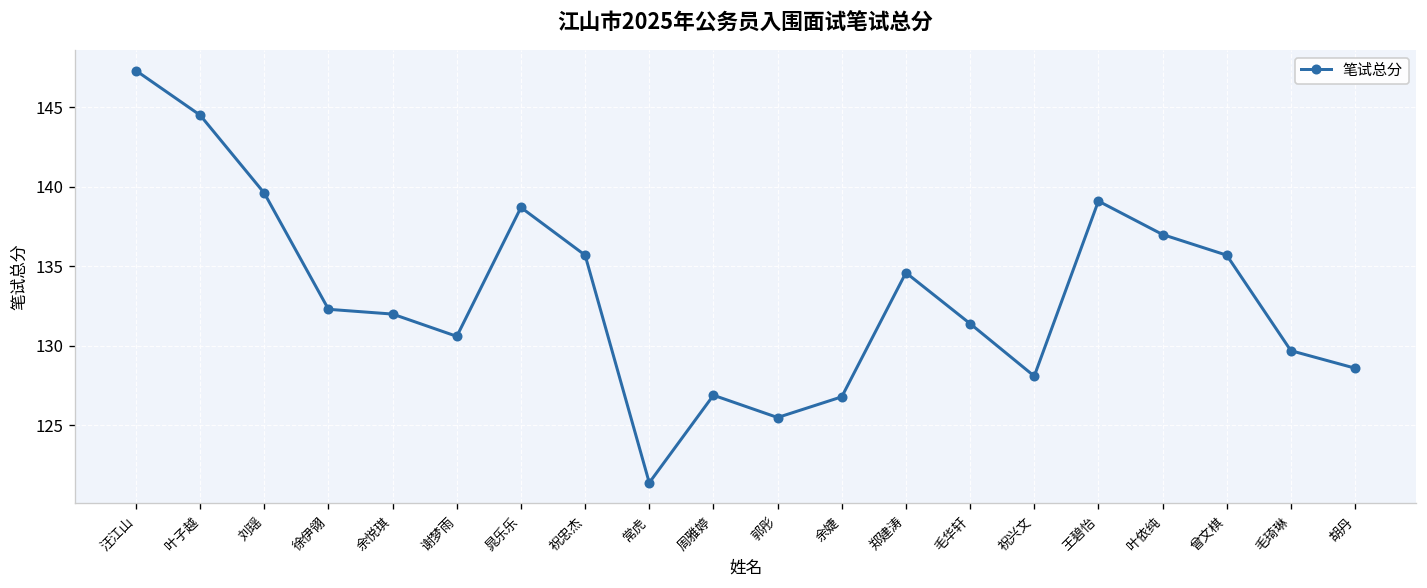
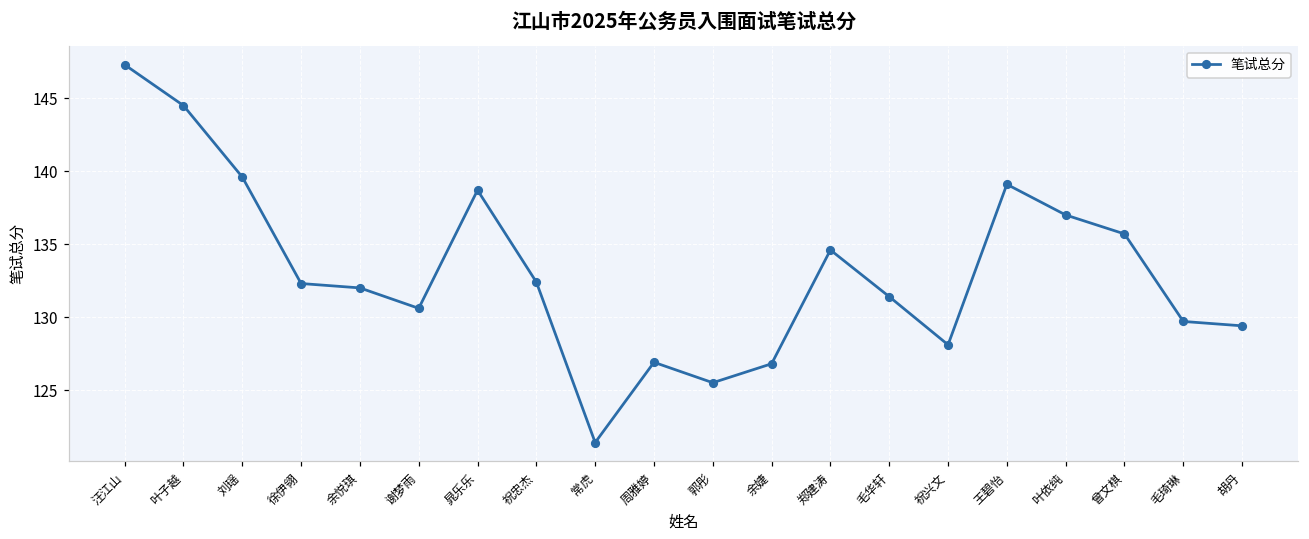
祝忠杰: 135.7 -> 132.4
胡丹: 128.6 -> 129.4
